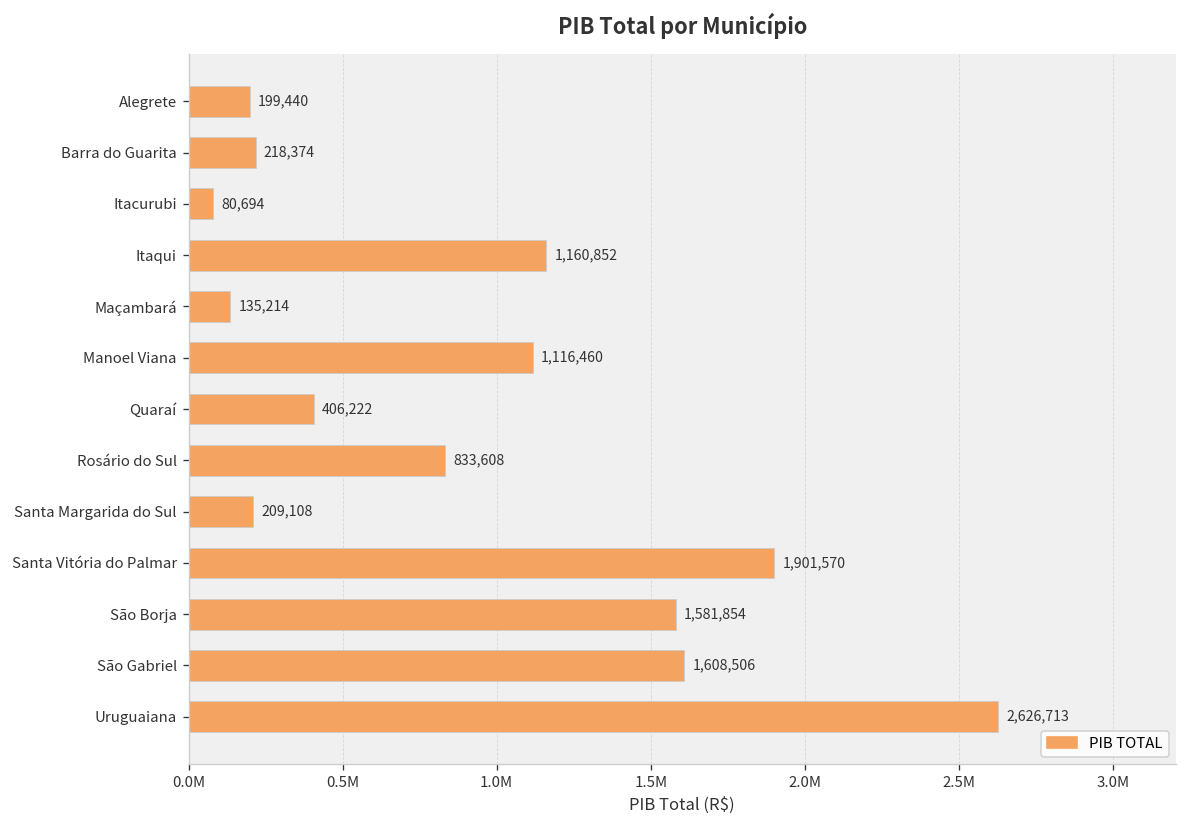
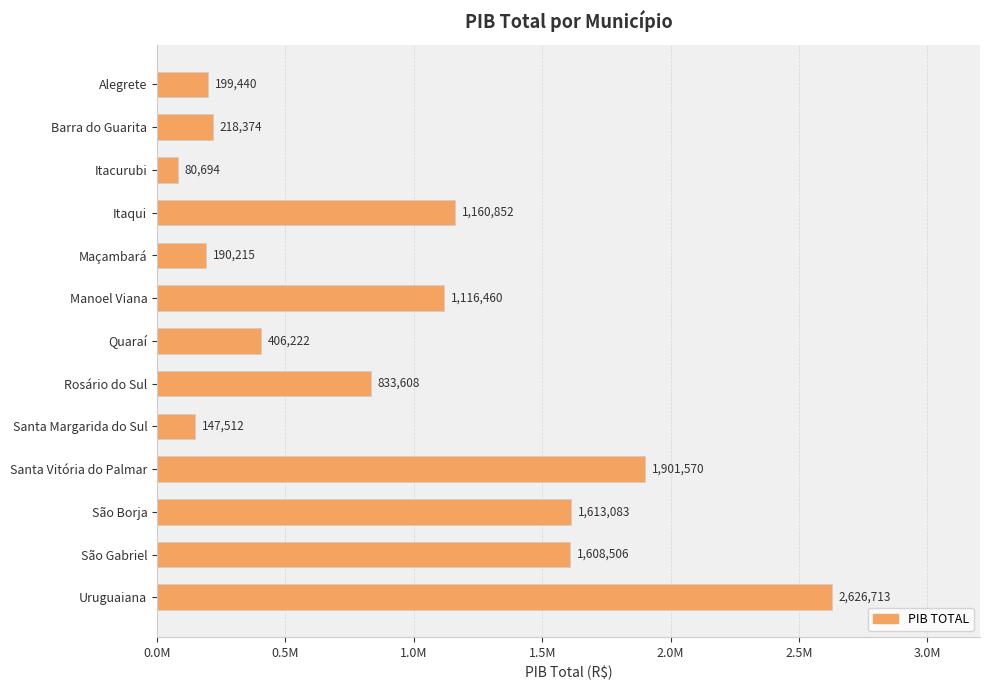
Maçambará: 135,214 -> 190,215
Santa Margarida do Sul: 209,108 -> 147,512
São Borja: 1,581,854 -> 1,613,083
